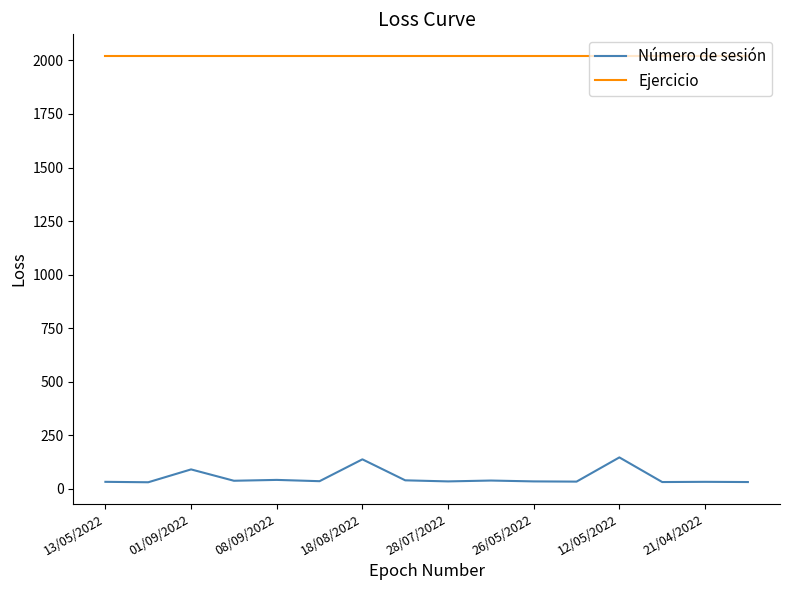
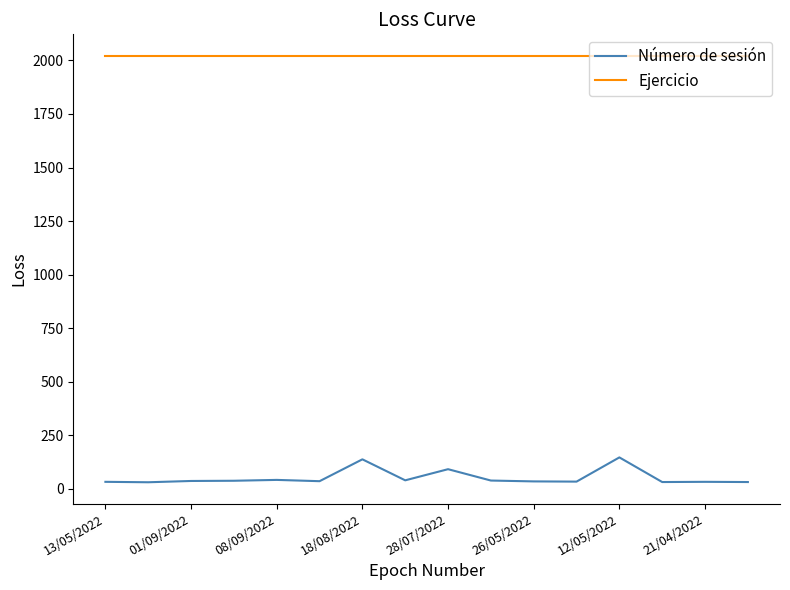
Número de sesión, 01/09/2022: 90 -> 40
Número de sesión, 28/07/2022: 40 -> 90
